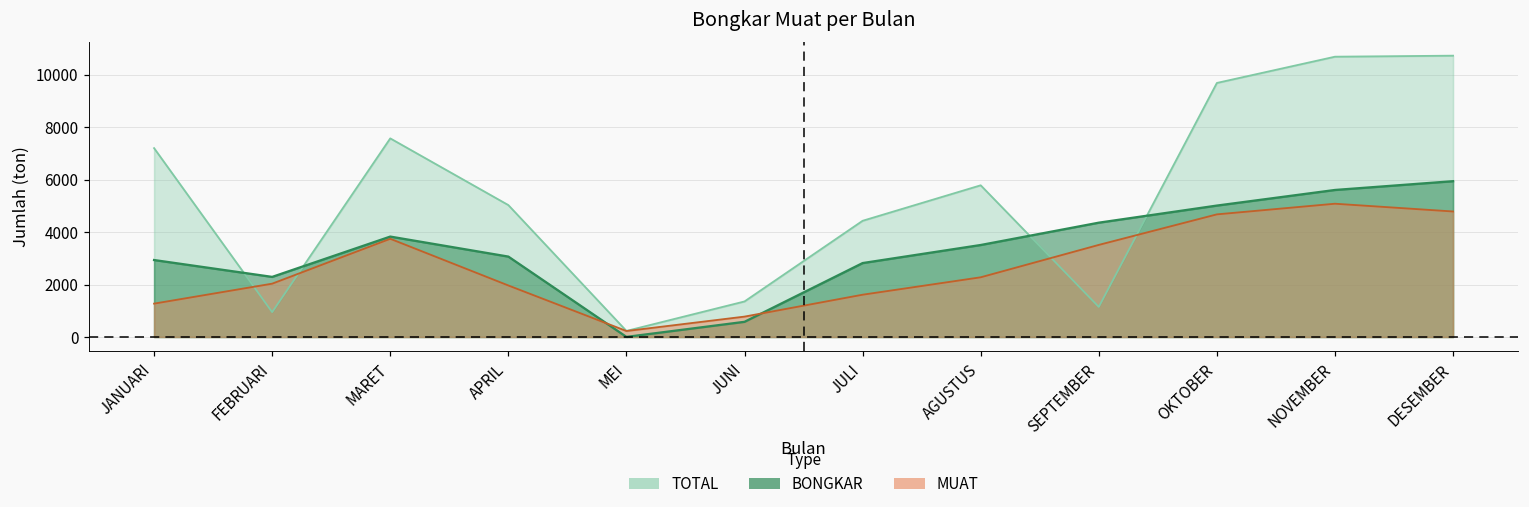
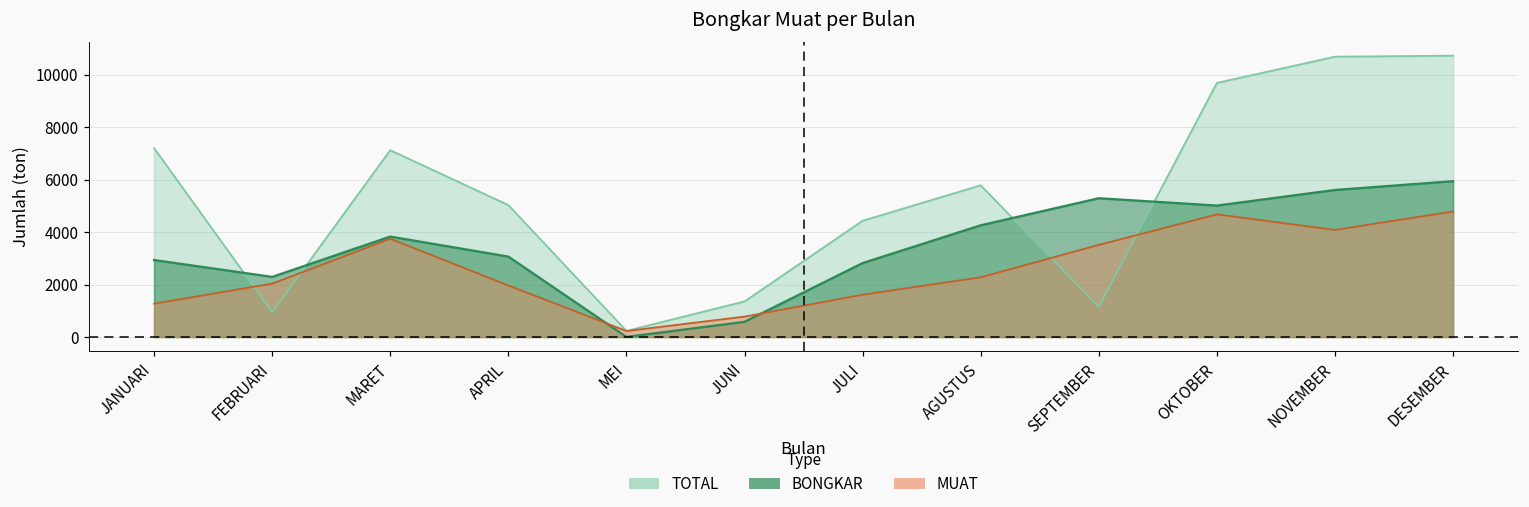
TOTAL, MARET: 7600 -> 7100
BONGKAR, AGUSTUS: 3500 -> 4300
BONGKAR, SEPTEMBER: 4400 -> 5300
MUAT, NOVEMBER: 5100 -> 4100
